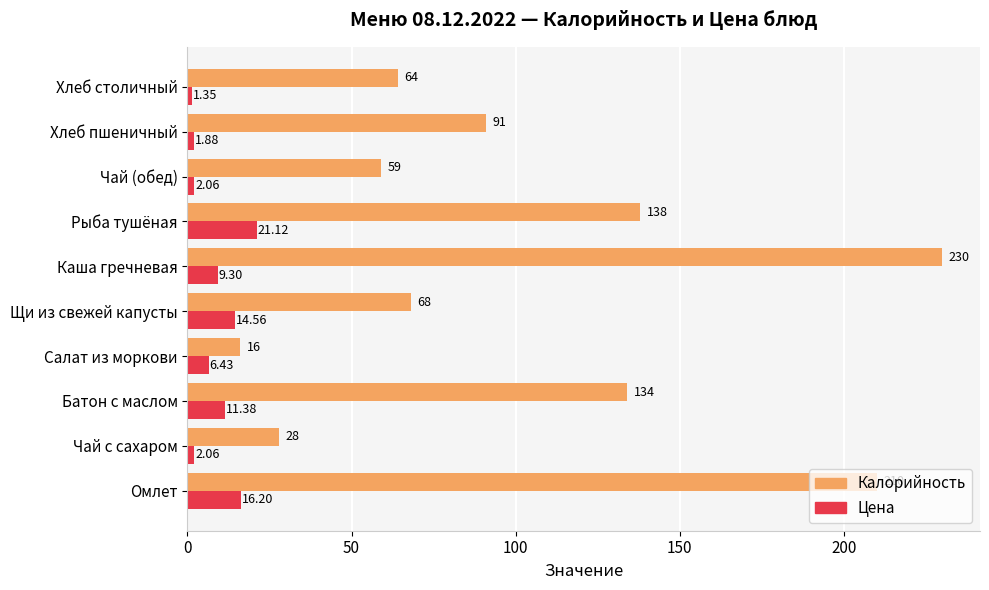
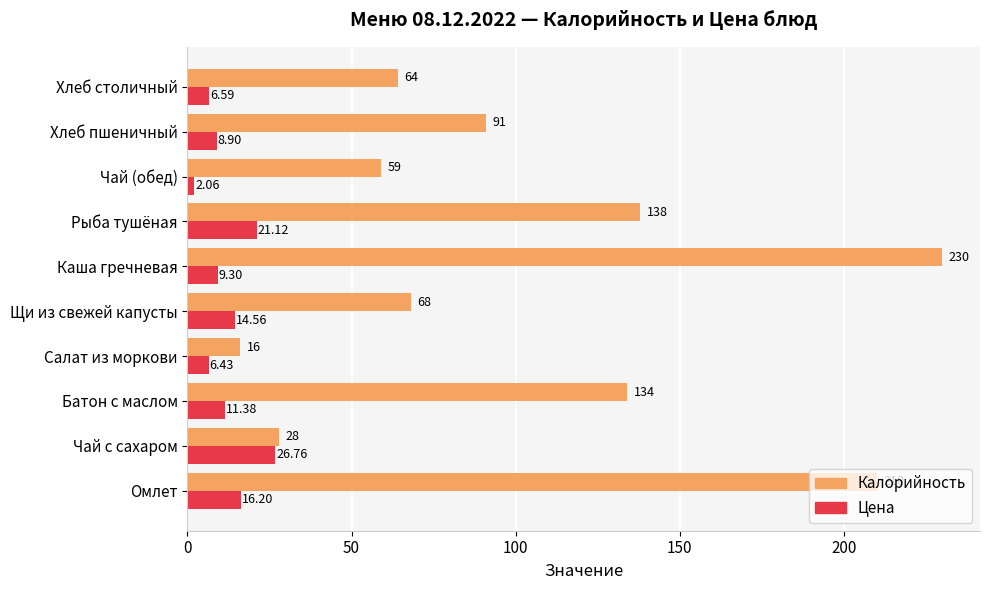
Цена, Хлеб столичный: 1.35 -> 6.59
Цена, Хлеб пшеничный: 1.88 -> 8.90
Цена, Чай с сахаром: 2.06 -> 26.76
